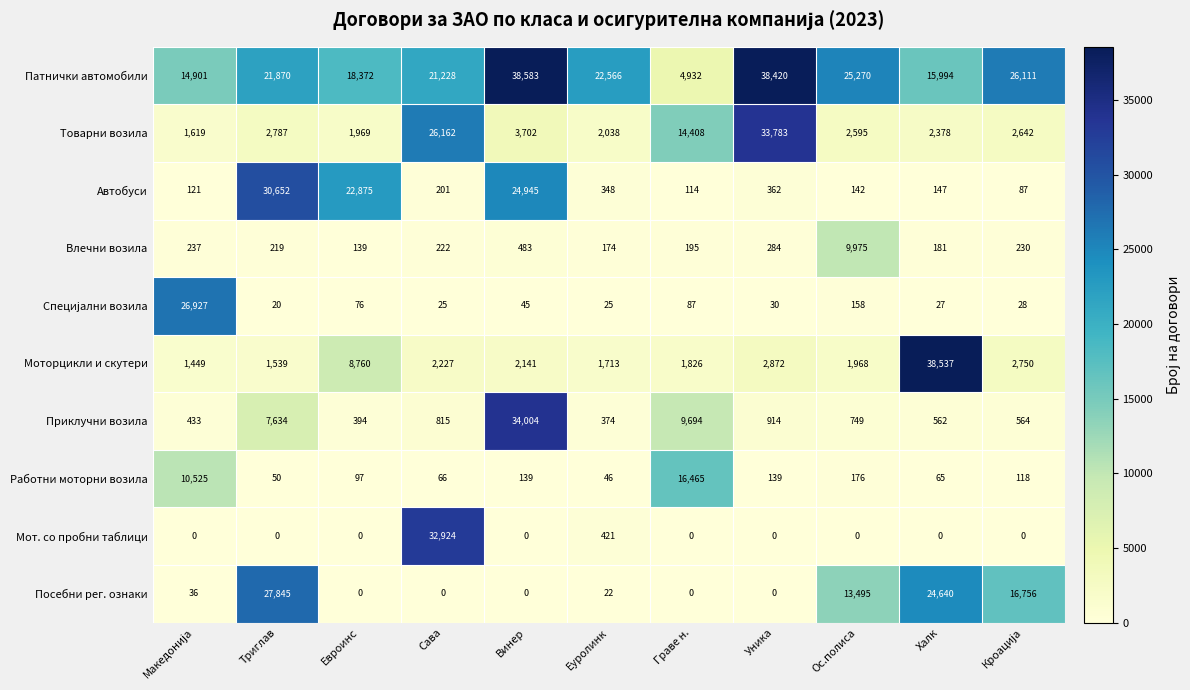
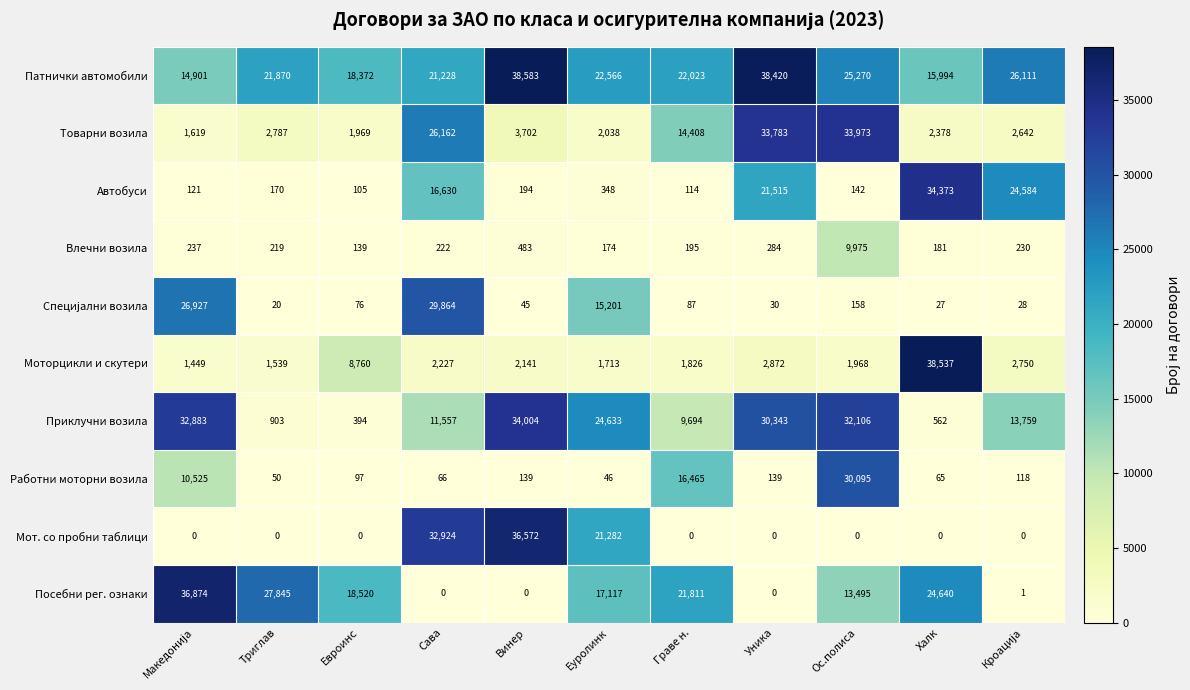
Патнички автомобили, Граве н.: 4,932 -> 22,023
Товарни возила, Ос.полиса: 2,595 -> 33,973
Автобуси, Триглав: 30,652 -> 170
Автобуси, Евроинс: 22,875 -> 105
Автобуси, Сава: 201 -> 16,630
Автобуси, Винер: 24,945 -> 194
Автобуси, Уника: 362 -> 21,515
Автобуси, Халк: 147 -> 34,373
Автобуси, Кроација: 87 -> 24,584
Специјални возила, Сава: 25 -> 29,864
Специјални возила, Еуролинк: 25 -> 15,201
Приклучни возила, Македонија: 433 -> 32,883
Приклучни возила, Триглав: 7,634 -> 903
Приклучни возила, Сава: 815 -> 11,557
Приклучни возила, Еуролинк: 374 -> 24,633
Приклучни возила, Уника: 914 -> 30,343
Приклучни возила, Ос.полиса: 749 -> 32,106
Приклучни возила, Кроација: 564 -> 13,759
Работни моторни возила, Ос.полиса: 176 -> 30,095
Мот. со пробни таблици, Винер: 0 -> 36,572
Мот. со пробни таблици, Еуролинк: 421 -> 21,282
Посебни рег. ознаки, Македонија: 36 -> 36,874
Посебни рег. ознаки, Евроинс: 0 -> 18,520
Посебни рег. ознаки, Еуролинк: 22 -> 17,117
Посебни рег. ознаки, Граве н.: 0 -> 21,811
Посебни рег. ознаки, Кроација: 16,756 -> 1
